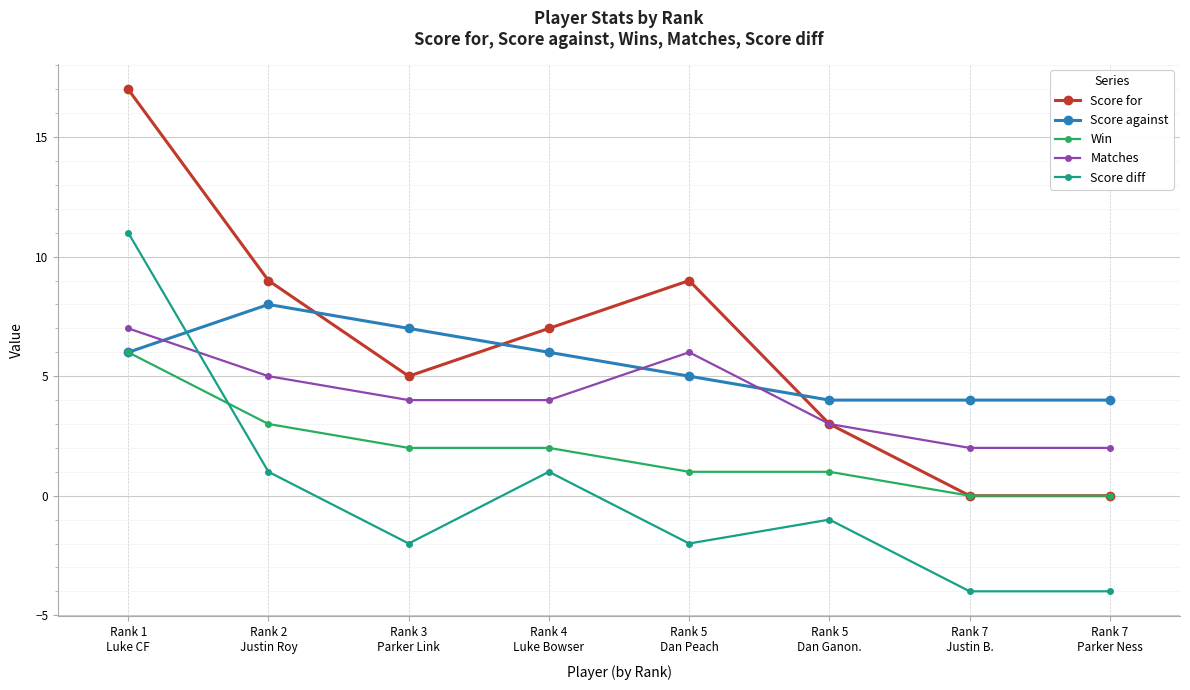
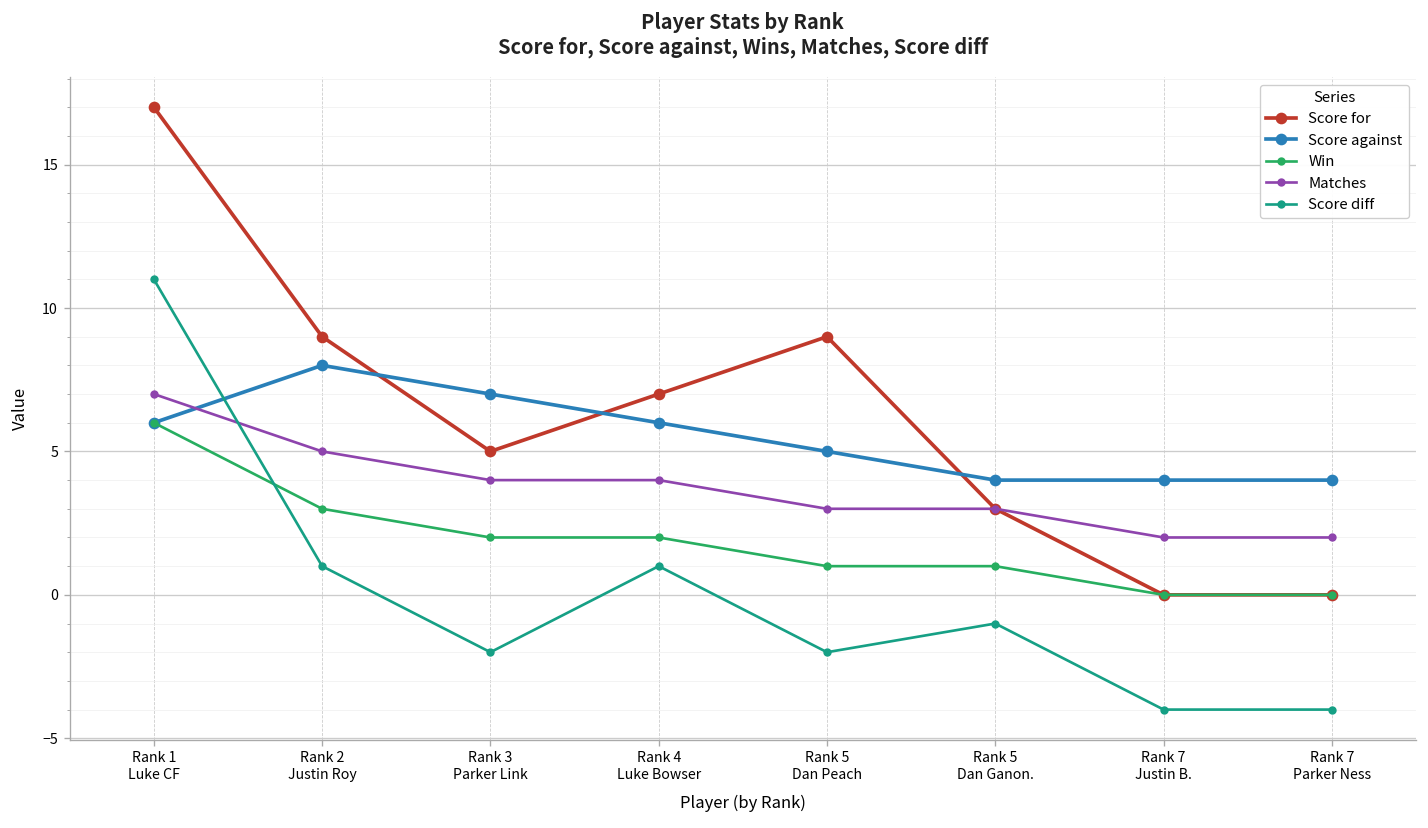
Matches, Rank 5 Dan Peach: 6 -> 3
